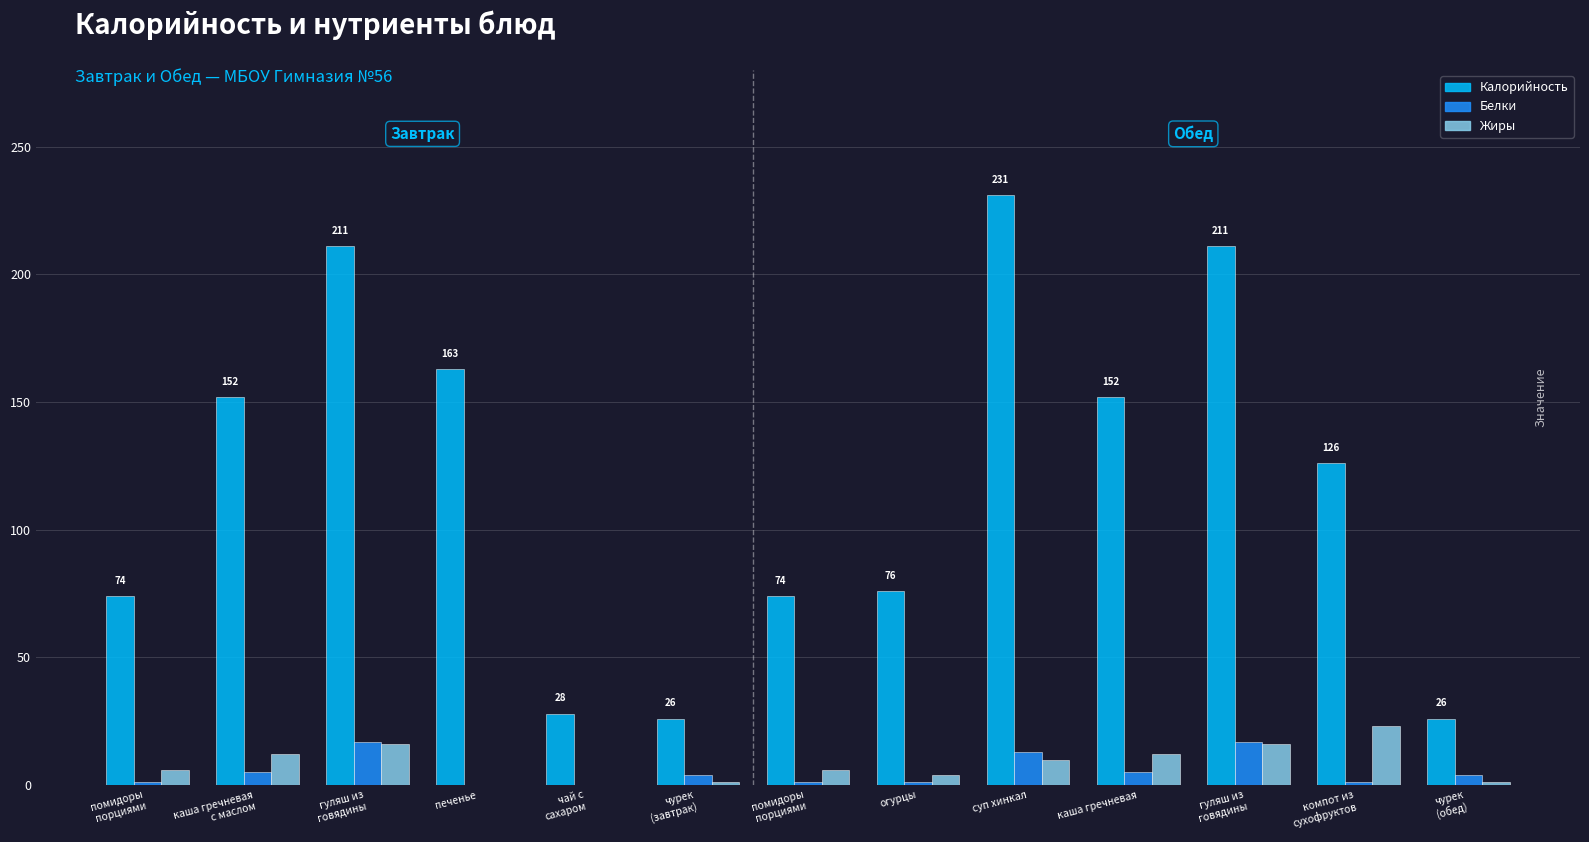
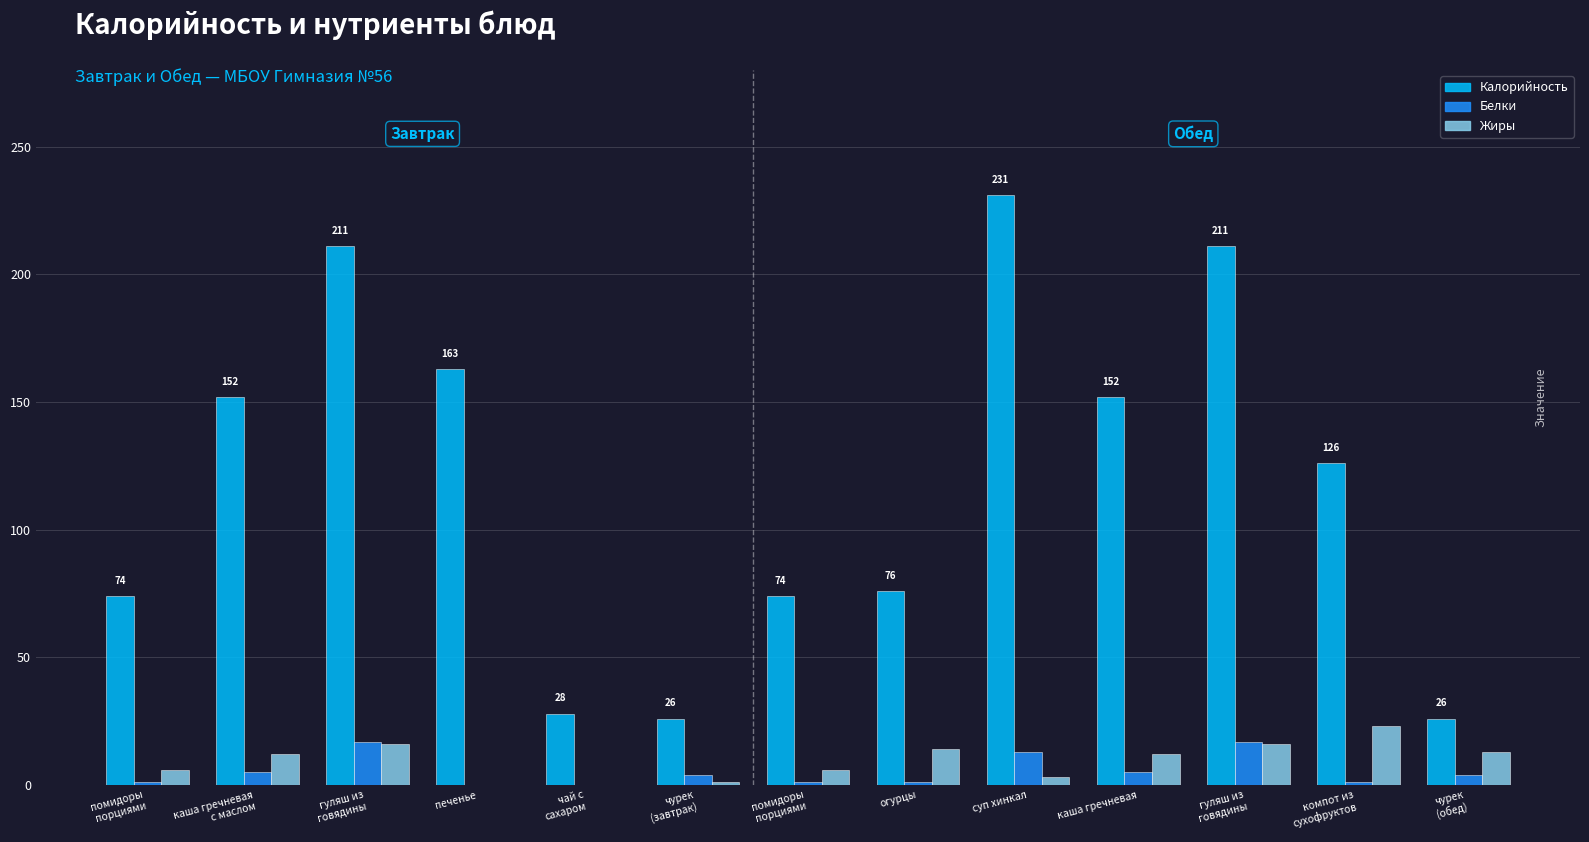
Жиры, огурцы: 4 -> 14
Жиры, суп хинкал: 10 -> 3
Жиры, чурек (обед): 1 -> 13
